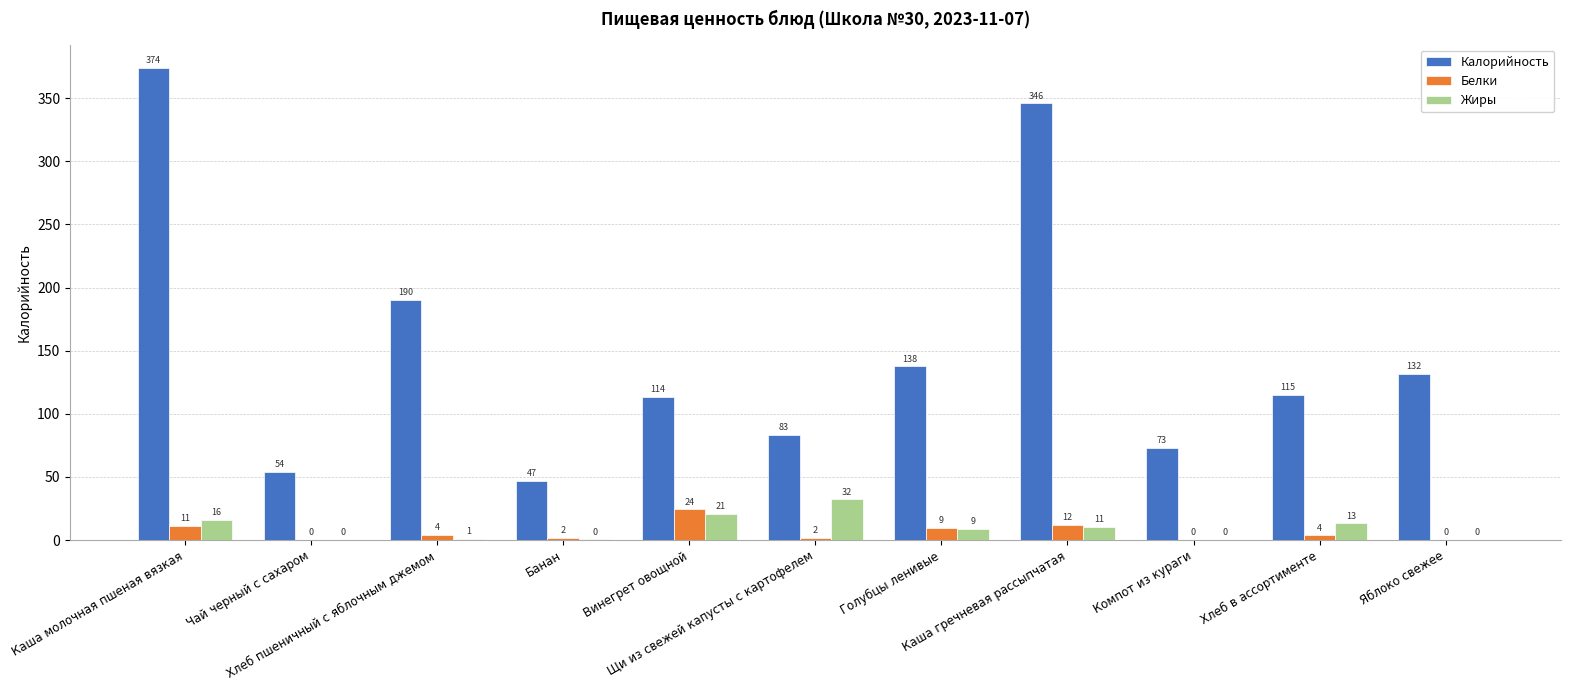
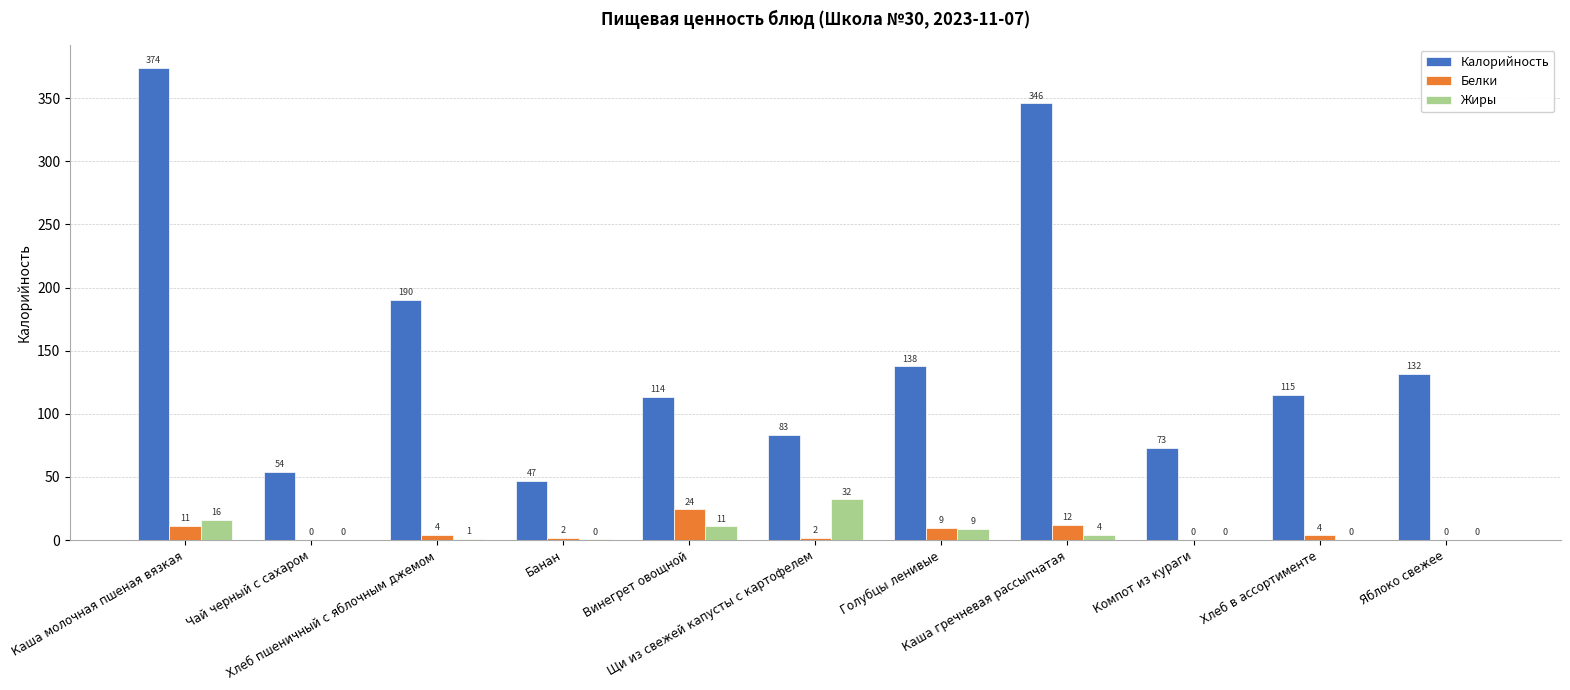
Жиры, Винегрет овощной: 21 -> 11
Жиры, Каша гречневая рассыпчатая: 11 -> 4
Жиры, Хлеб в ассортименте: 13 -> 0
